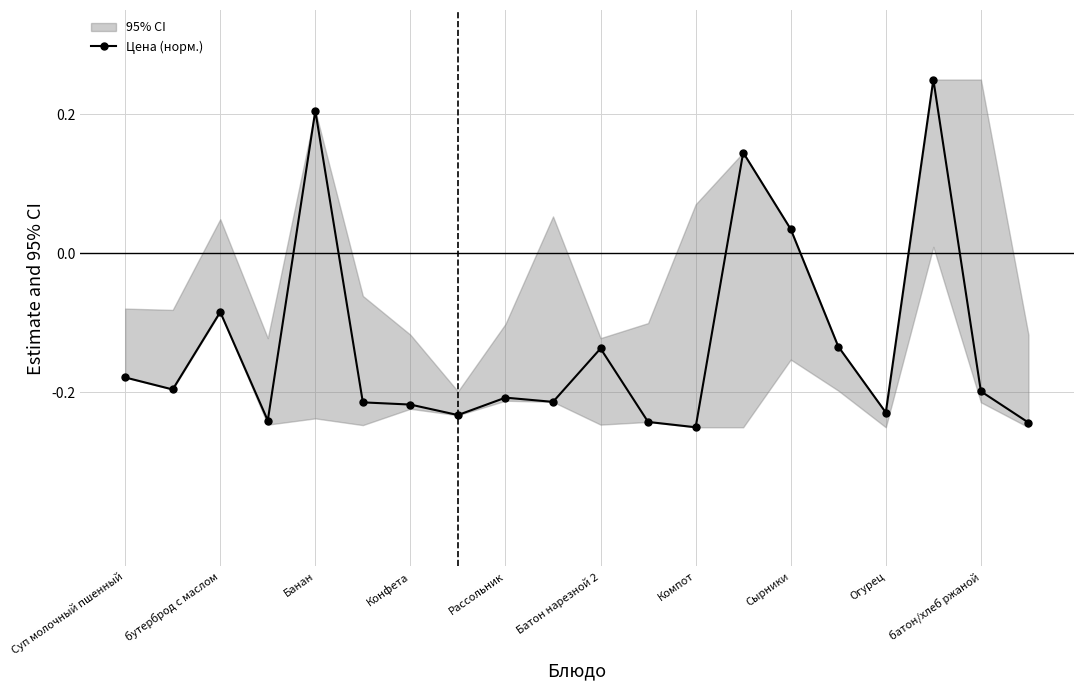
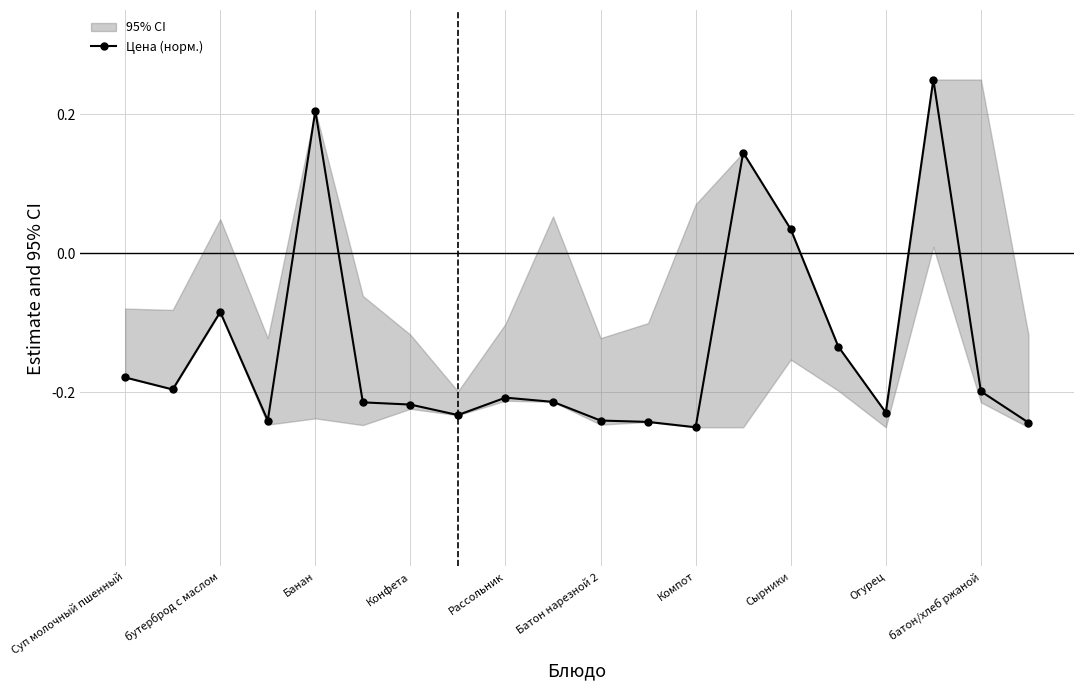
Цена (норм.), Батон нарезной 2: -0.14 -> -0.24
